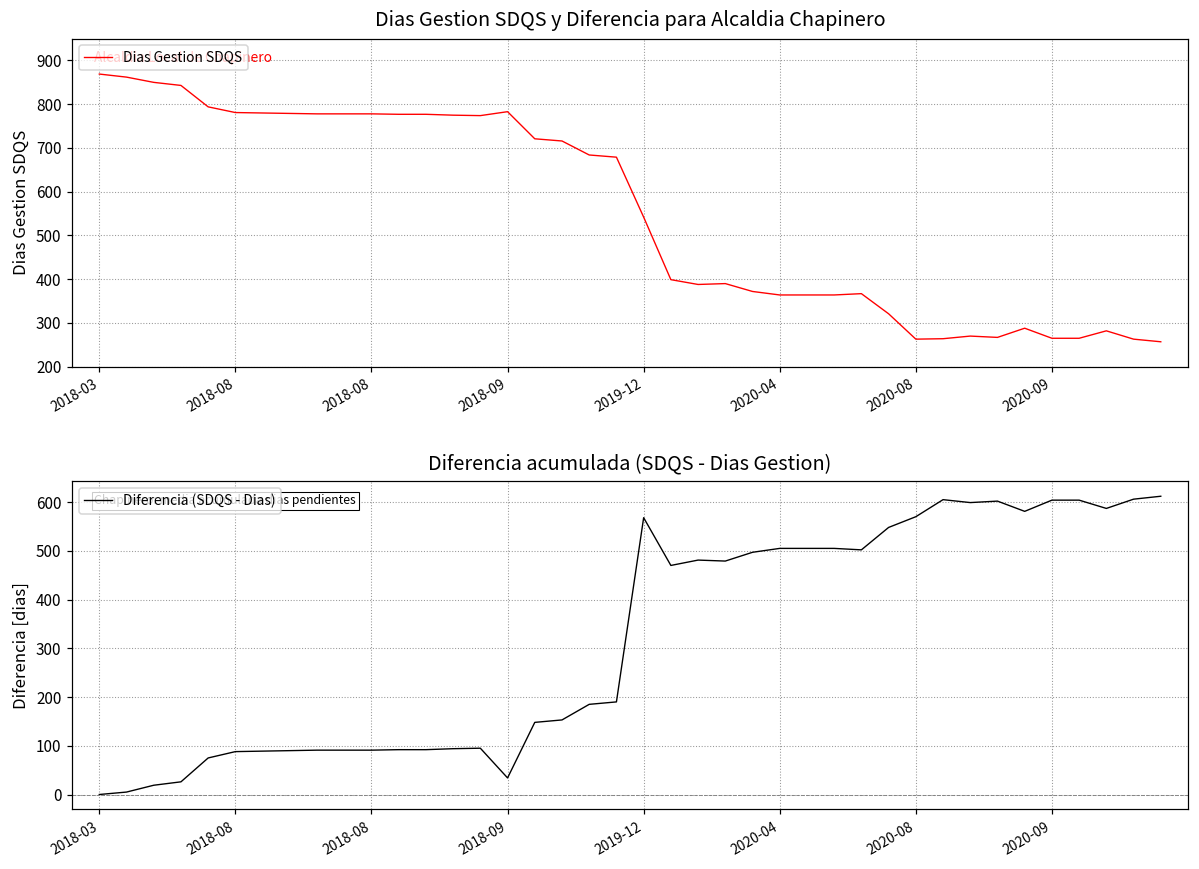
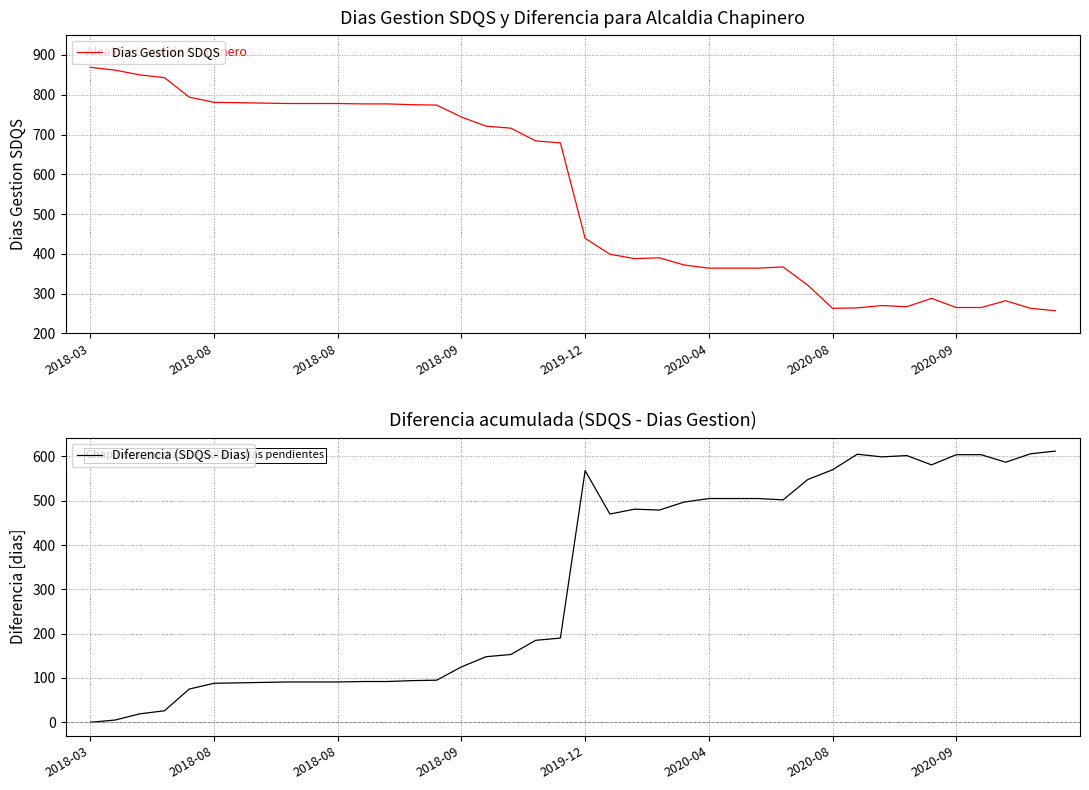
Dias Gestion SDQS y Diferencia para Alcaldia Chapinero, 2018-09: 780 -> 740
Dias Gestion SDQS y Diferencia para Alcaldia Chapinero, 2019-12: 540 -> 440
Diferencia acumulada (SDQS - Dias Gestion), 2018-09: 30 -> 130
